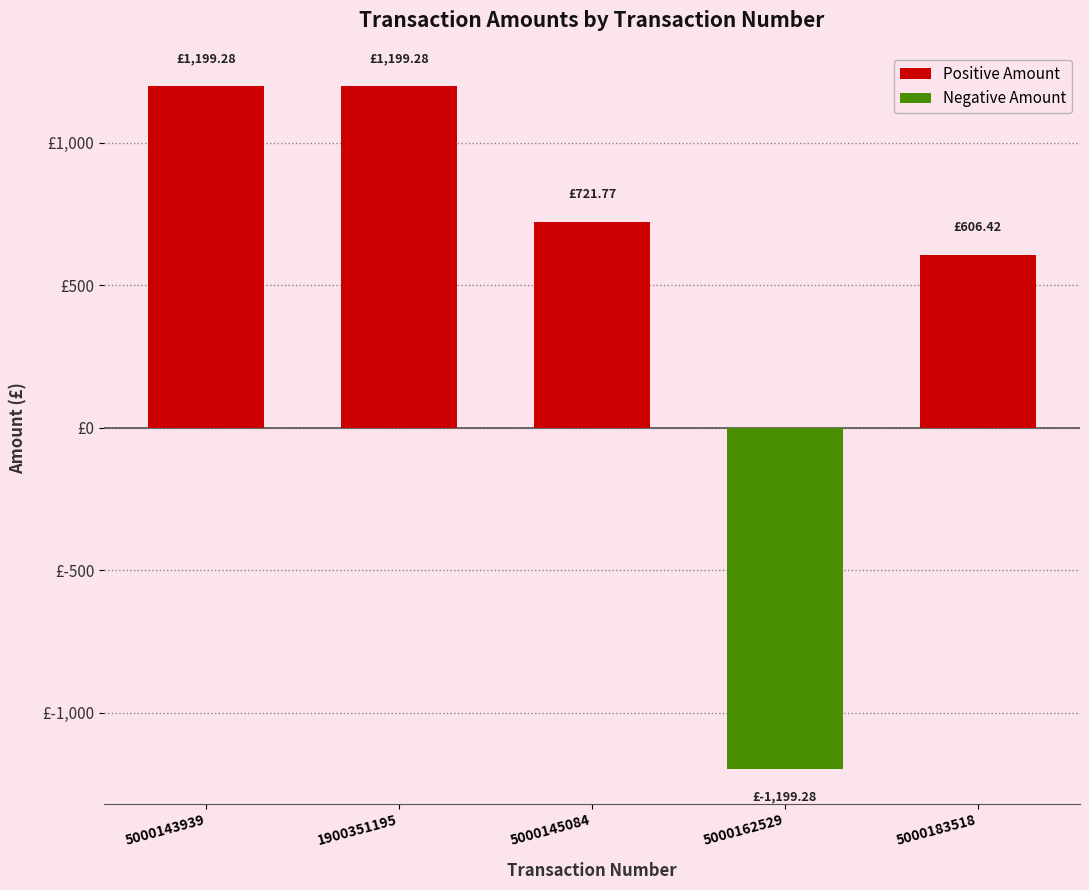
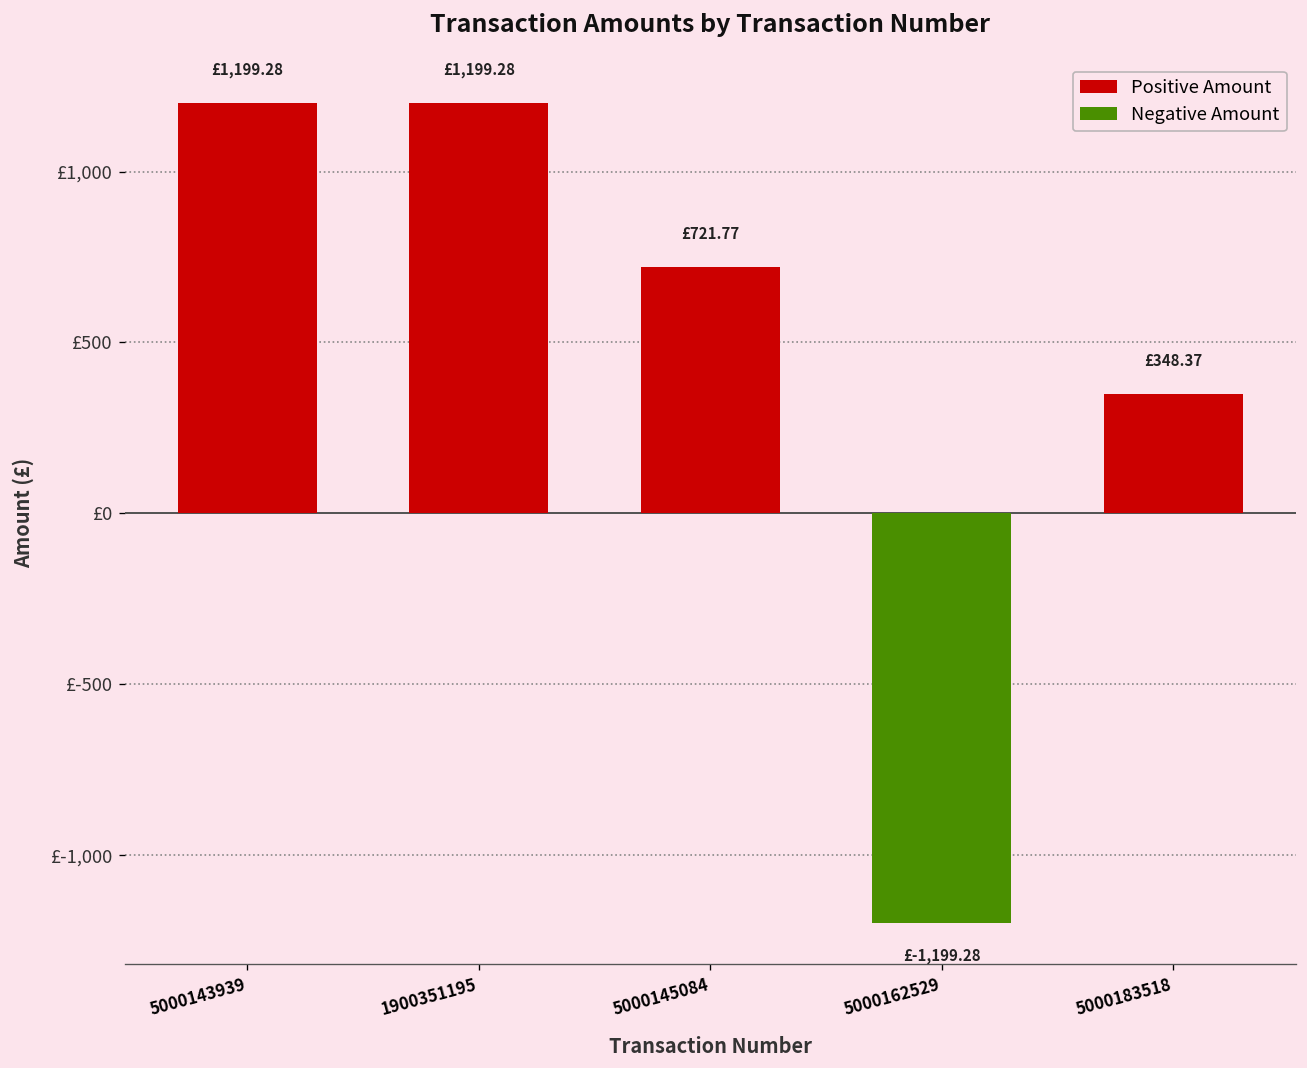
5000183518: £606.42 -> £348.37
